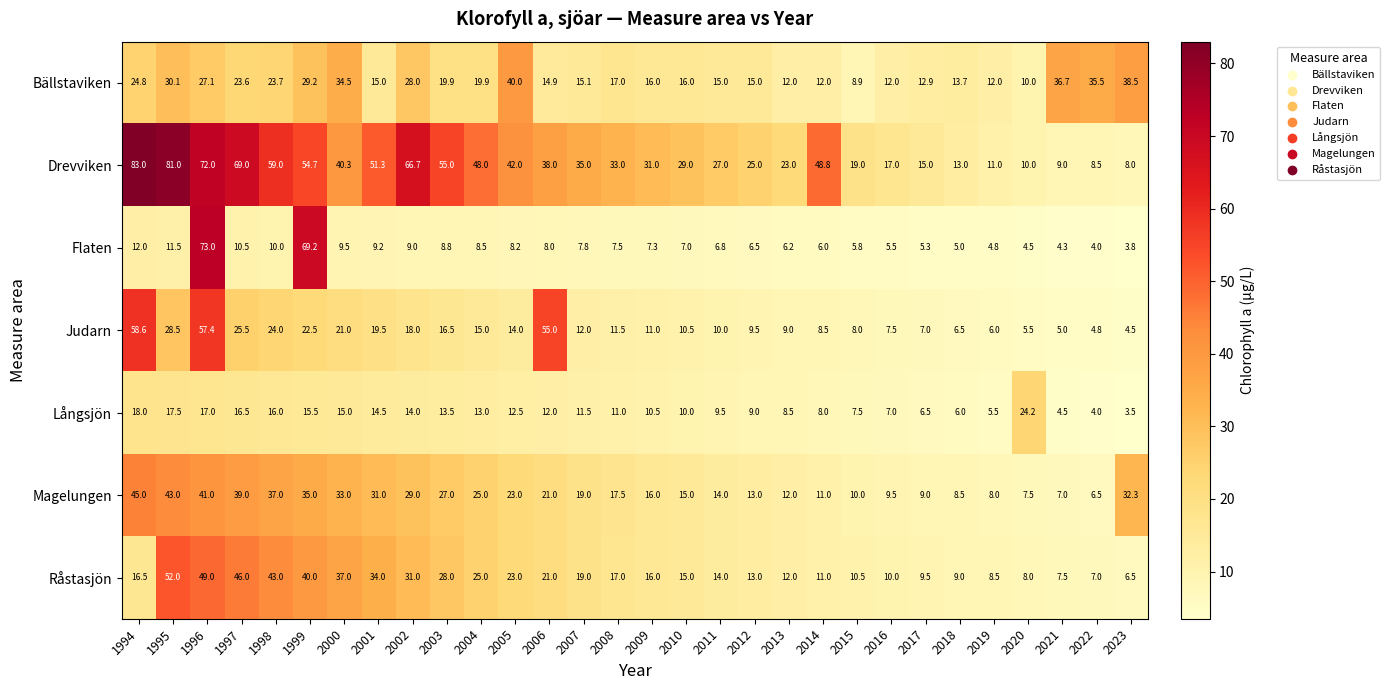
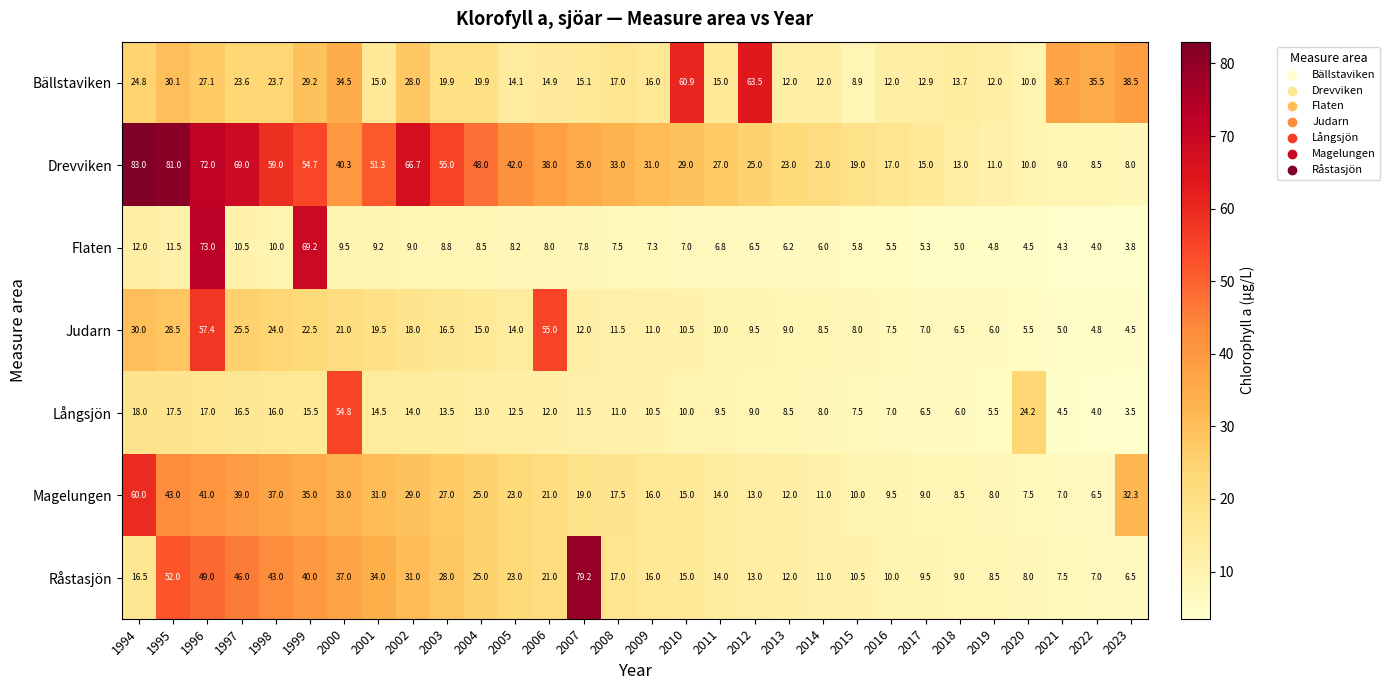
Bällstaviken, 2005: 40.0 -> 14.1
Bällstaviken, 2010: 16.0 -> 60.9
Bällstaviken, 2012: 15.0 -> 63.5
Drevviken, 2014: 48.8 -> 21.0
Judarn, 1994: 58.6 -> 30.0
Långsjön, 2000: 15.0 -> 54.8
Magelungen, 1994: 45.0 -> 60.0
Råstasjön, 2007: 19.0 -> 79.2
